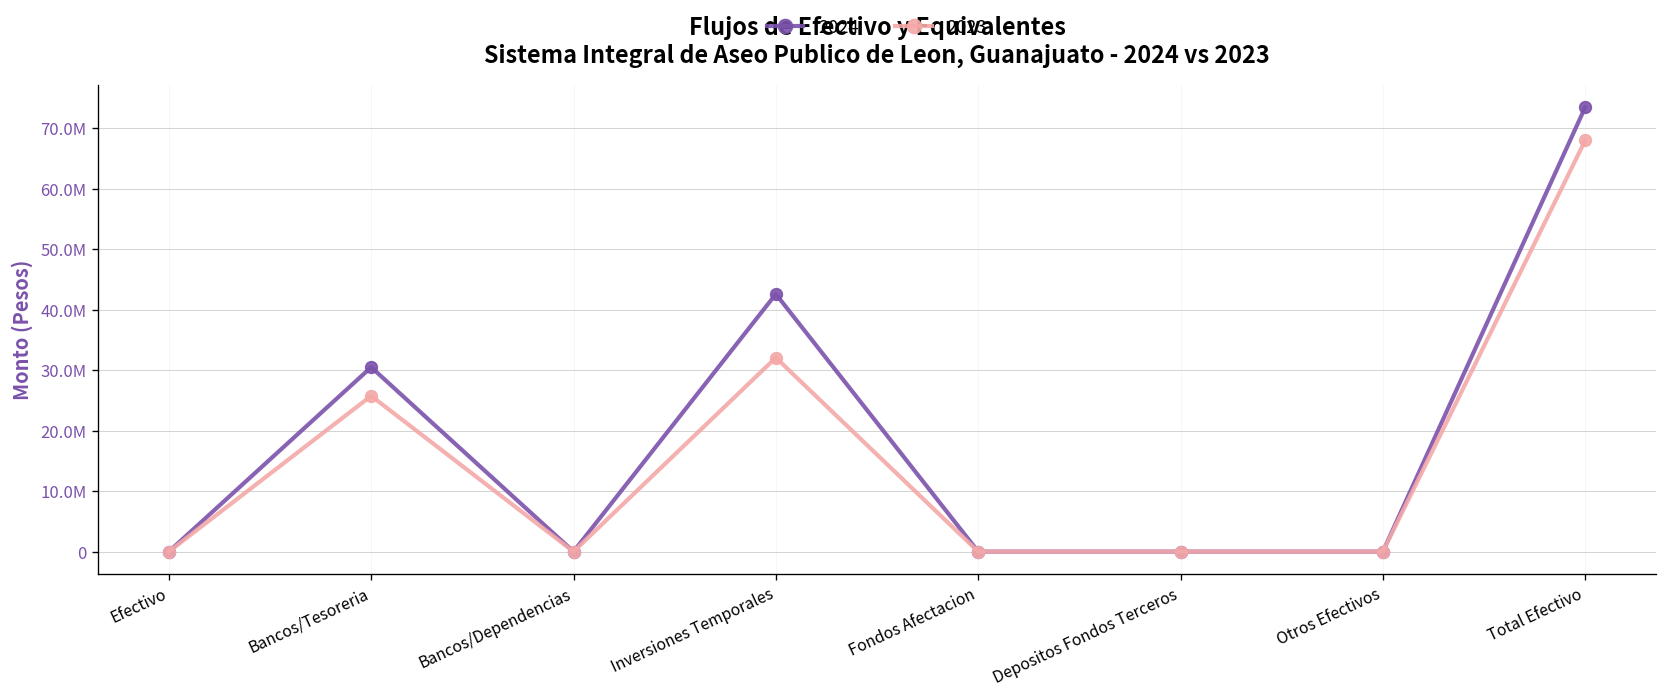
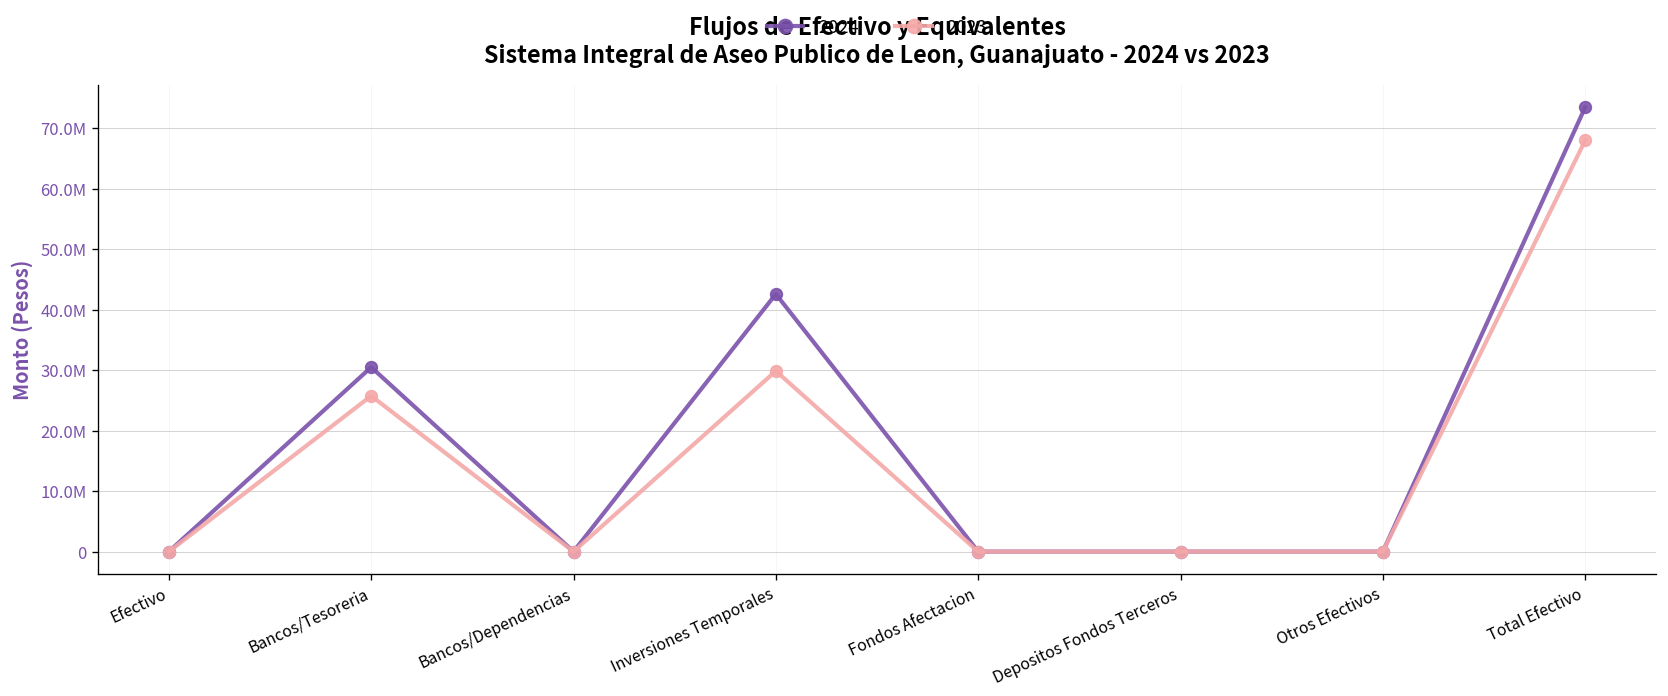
2023, Inversiones Temporales: 32000000 -> 30000000
